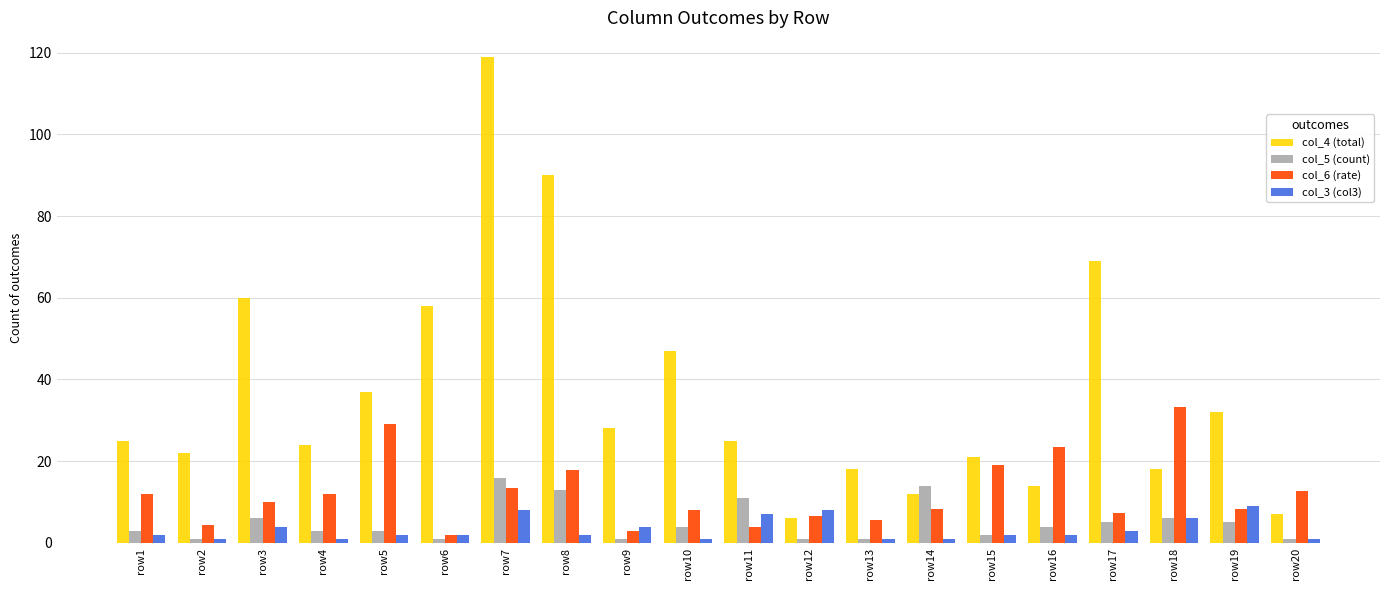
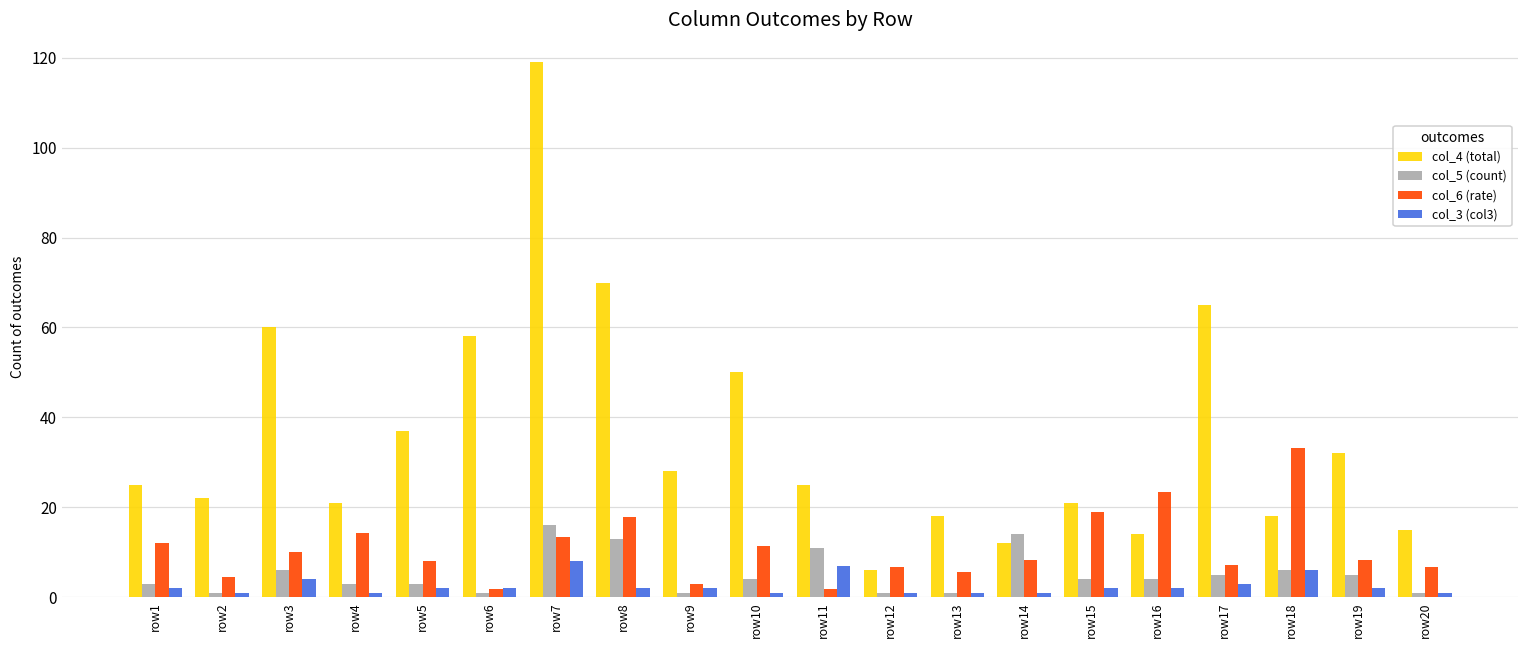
col_4 (total), row4: 24 -> 21
col_6 (rate), row4: 12 -> 14
col_6 (rate), row5: 29 -> 8
col_4 (total), row8: 90 -> 70
col_3 (col3), row9: 4 -> 2
col_4 (total), row10: 47 -> 50
col_6 (rate), row10: 8 -> 11
col_6 (rate), row11: 4 -> 2
col_3 (col3), row12: 8 -> 1
col_5 (count), row15: 2 -> 4
col_4 (total), row17: 69 -> 65
col_3 (col3), row19: 9 -> 2
col_4 (total), row20: 7 -> 15
col_6 (rate), row20: 13 -> 7
